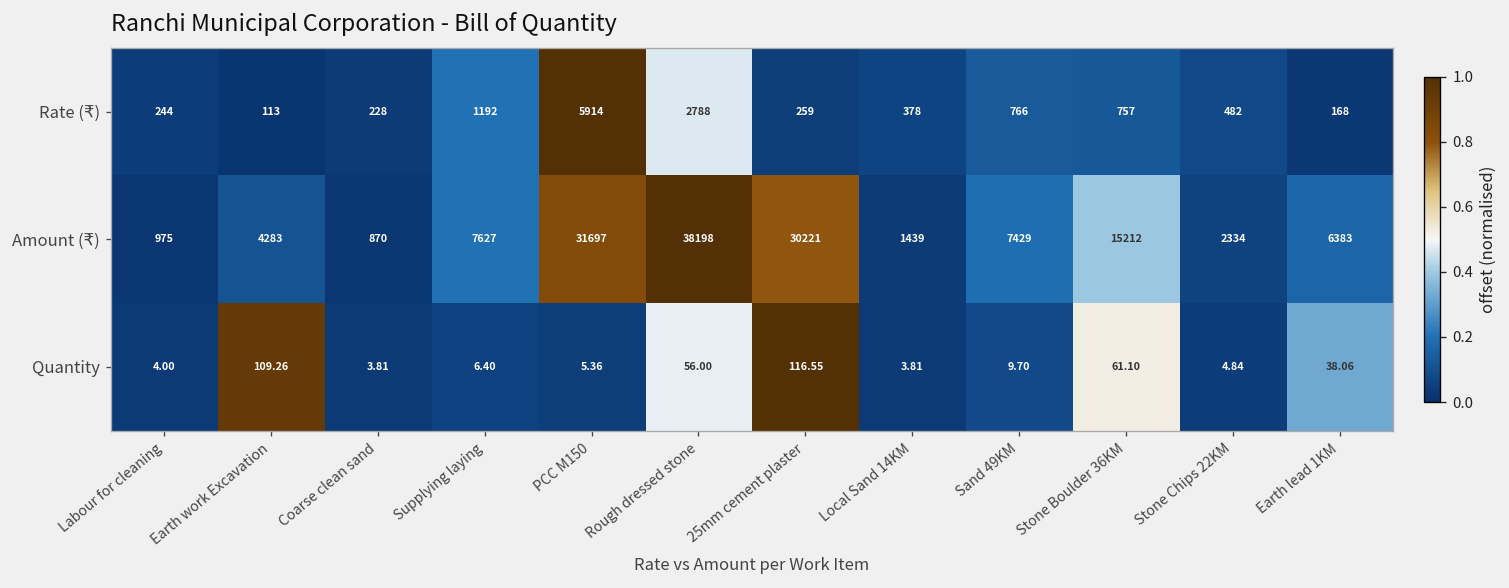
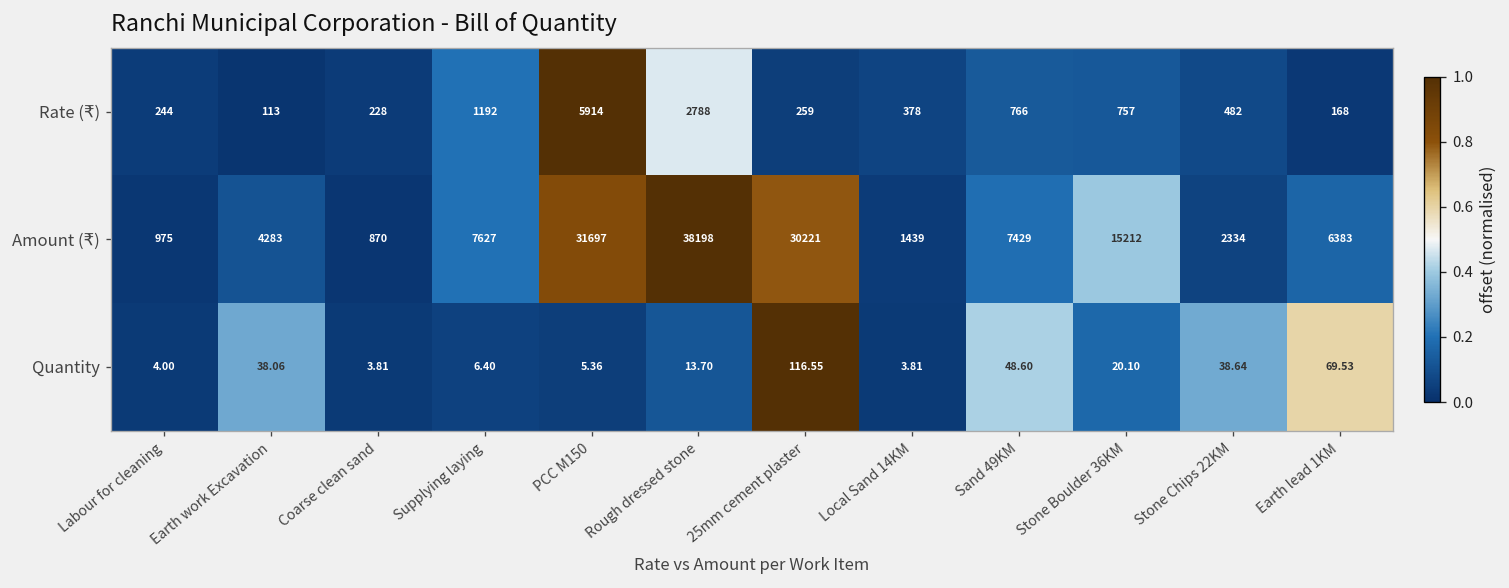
Quantity, Earth work Excavation: 109.26 -> 38.06
Quantity, Rough dressed stone: 56.00 -> 13.70
Quantity, Sand 49KM: 9.70 -> 48.60
Quantity, Stone Boulder 36KM: 61.10 -> 20.10
Quantity, Stone Chips 22KM: 4.84 -> 38.64
Quantity, Earth lead 1KM: 38.06 -> 69.53
